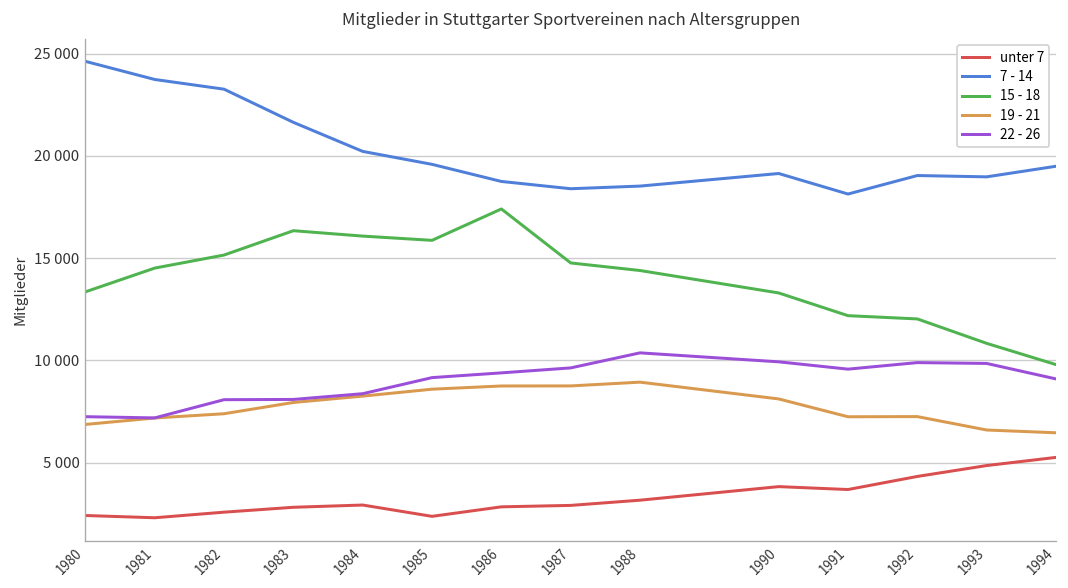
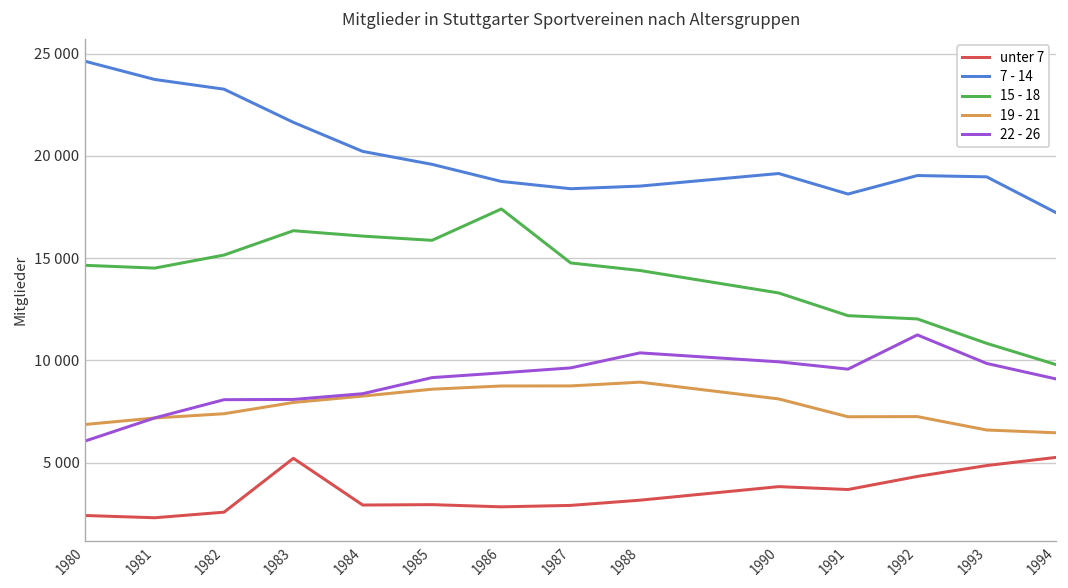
15 - 18, 1980: 13400 -> 14600
22 - 26, 1980: 7200 -> 6100
unter 7, 1983: 2800 -> 5200
unter 7, 1985: 2400 -> 2900
22 - 26, 1992: 9900 -> 11200
7 - 14, 1994: 19500 -> 17200
